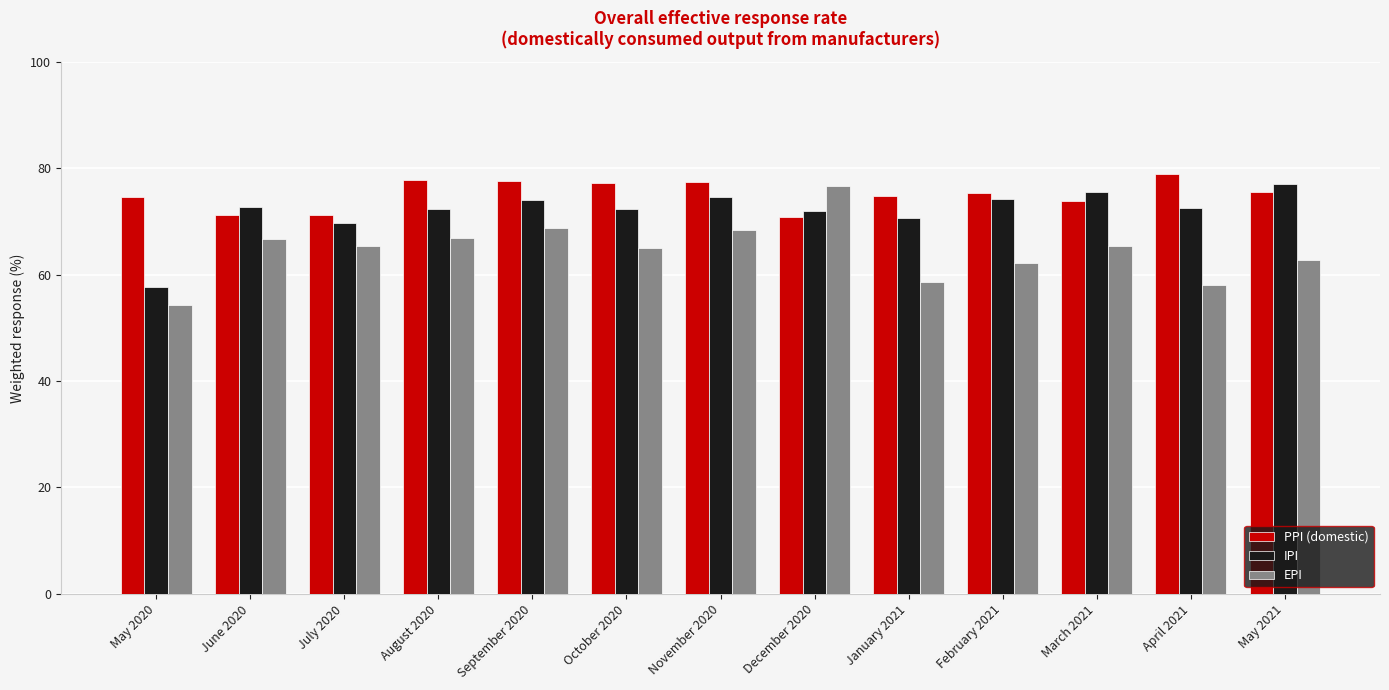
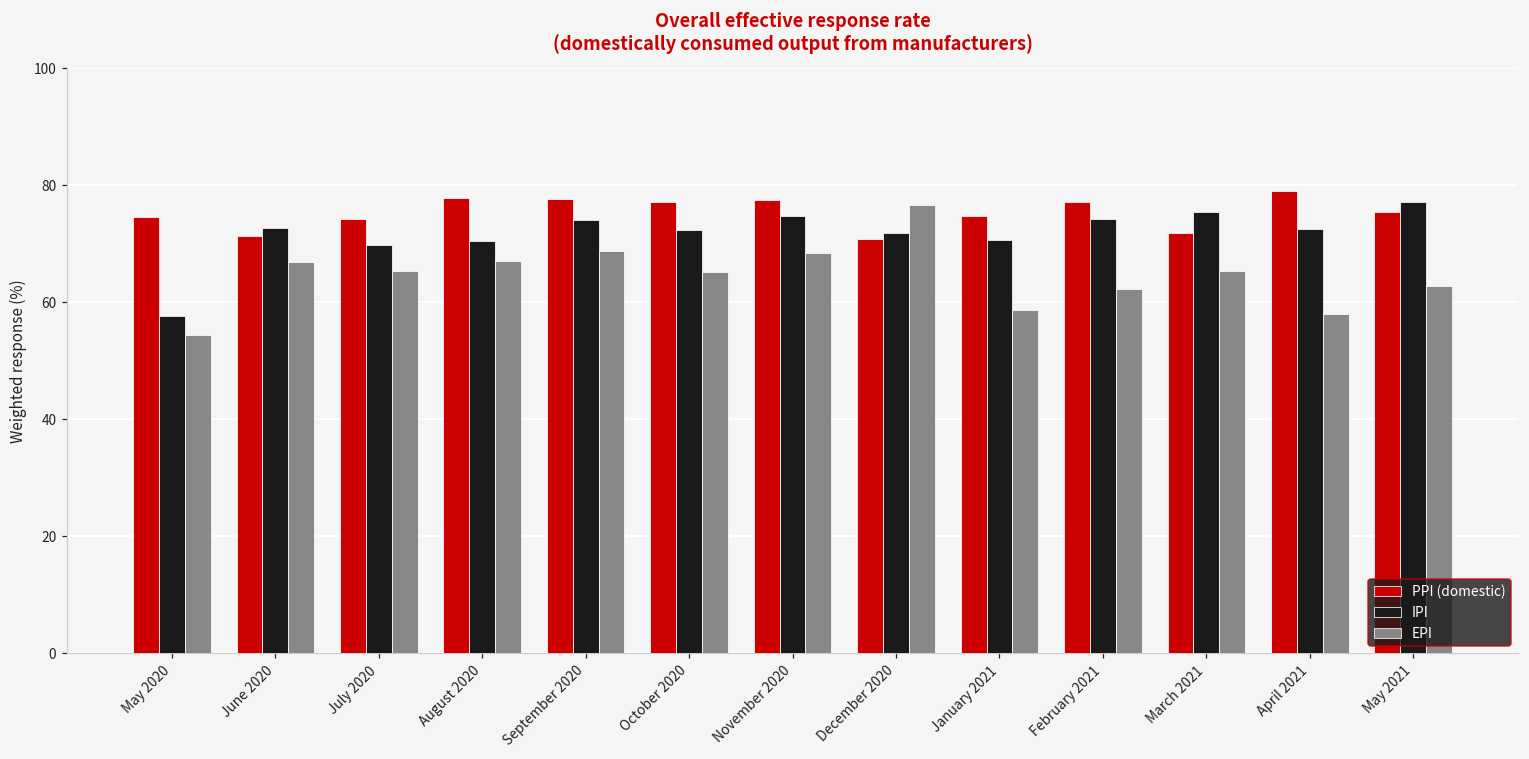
PPI (domestic), July 2020: 71 -> 74
IPI, August 2020: 72 -> 71
PPI (domestic), February 2021: 75 -> 77
PPI (domestic), March 2021: 74 -> 72
